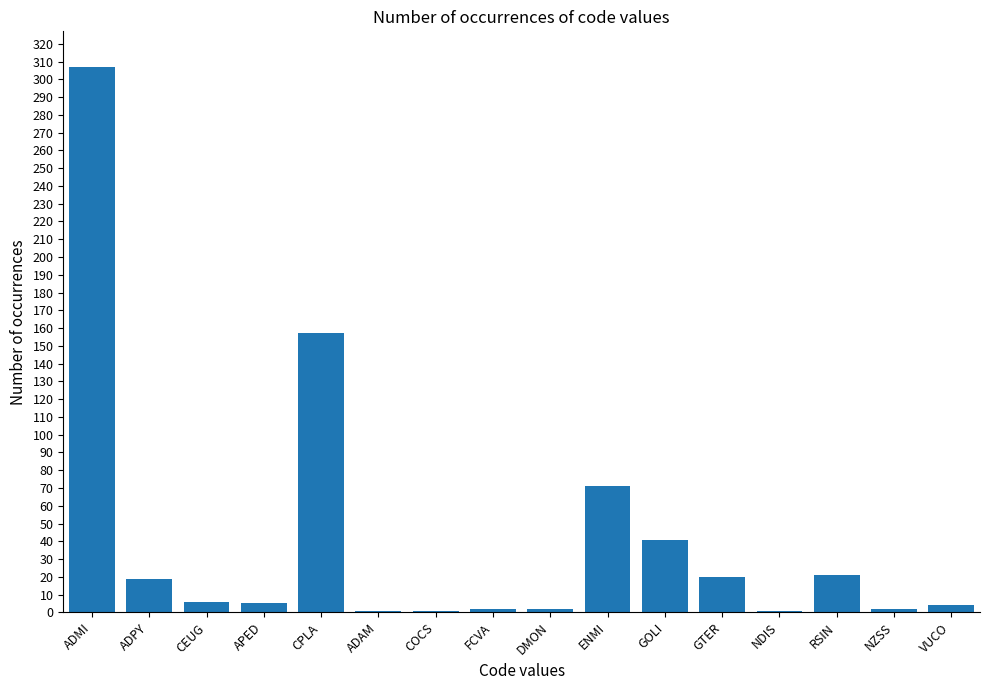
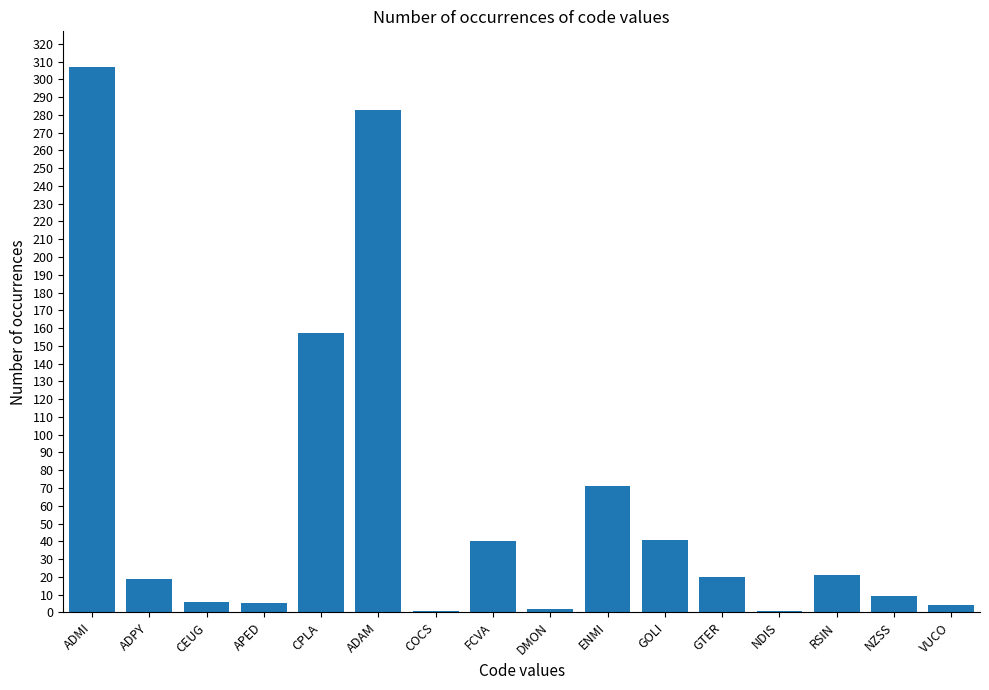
ADAM: 1 -> 283
FCVA: 2 -> 40
NZSS: 2 -> 9
